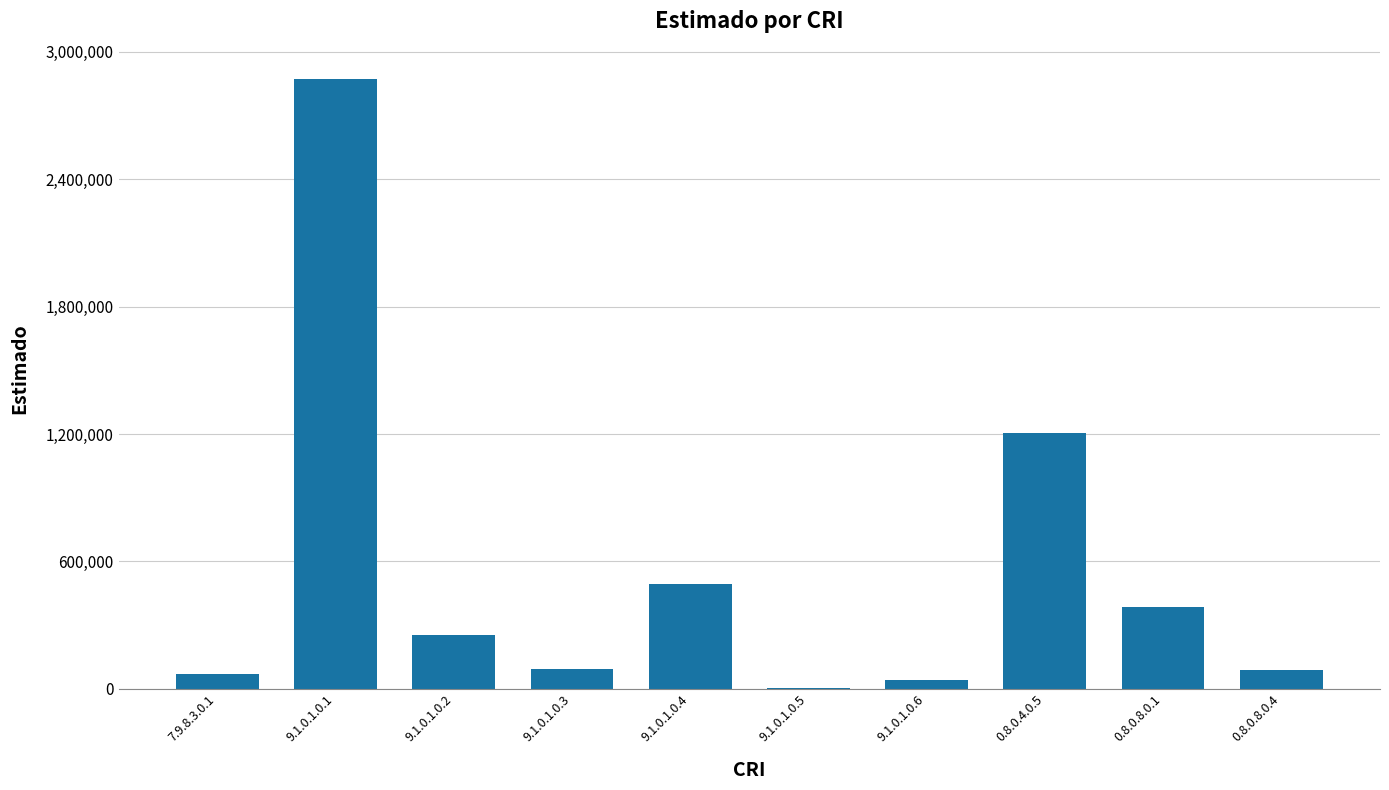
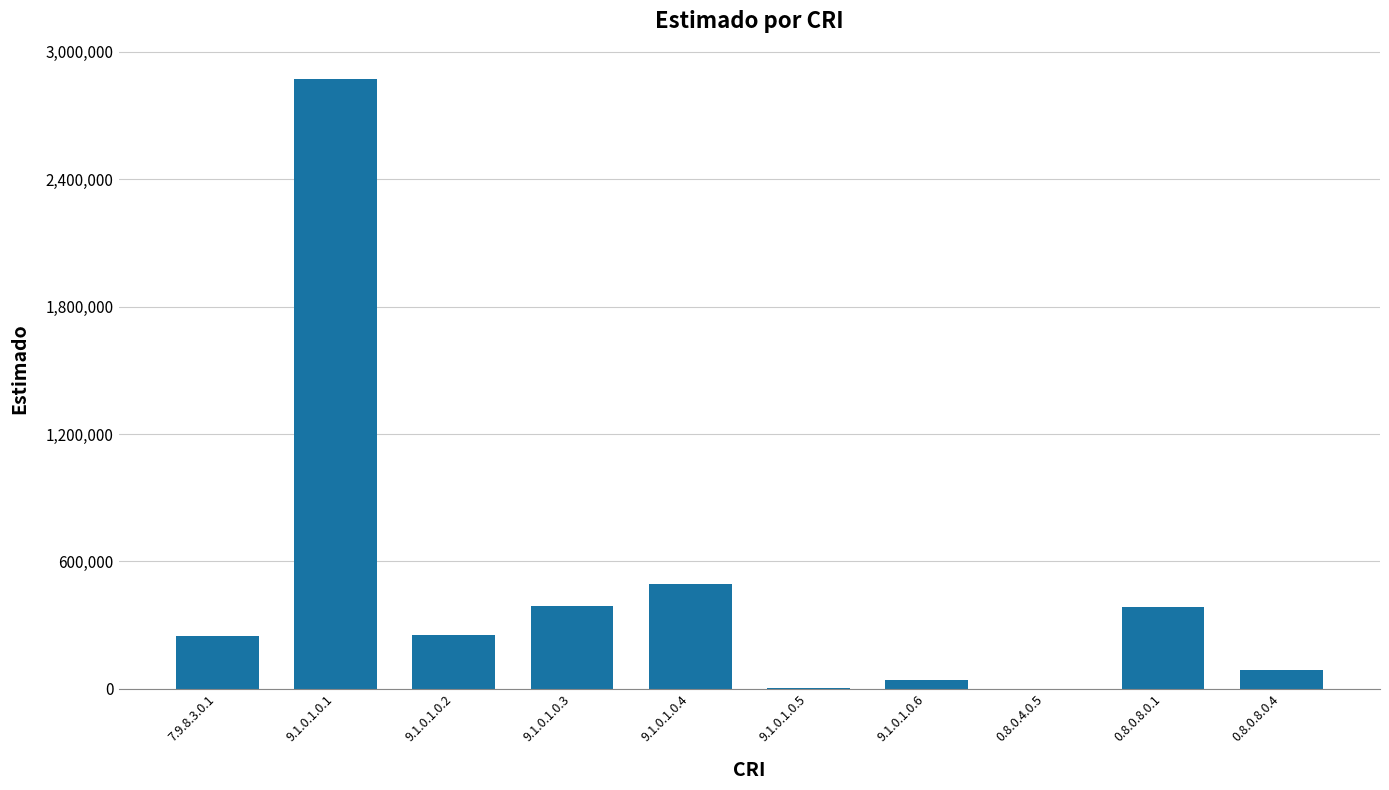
7.9.8.3.0.1: 70,000 -> 250,000
9.1.0.1.0.3: 90,000 -> 390,000
0.8.0.4.0.5: 1,200,000 -> 0
